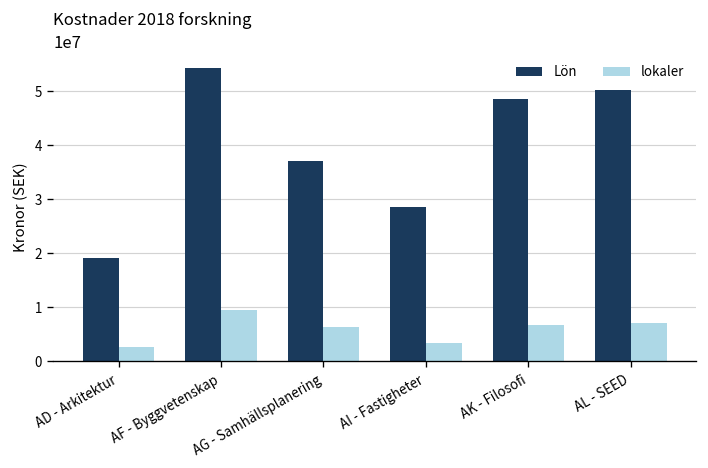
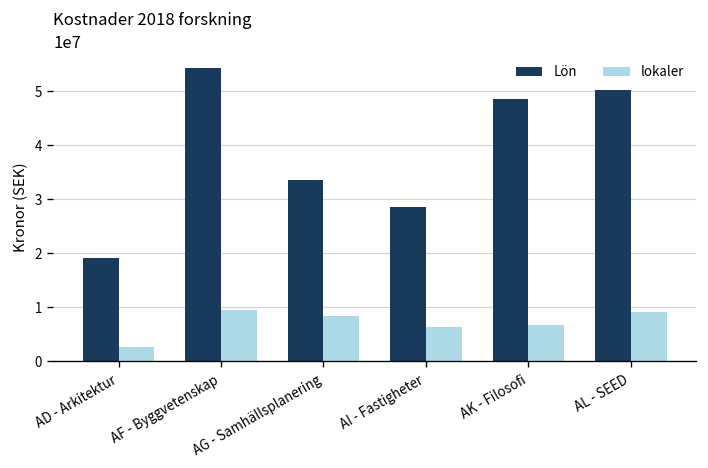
Lön, AG - Samhällsplanering: 37000000 -> 34000000
lokaler, AG - Samhällsplanering: 6000000 -> 8000000
lokaler, AI - Fastigheter: 3000000 -> 6000000
lokaler, AL - SEED: 7000000 -> 9000000
